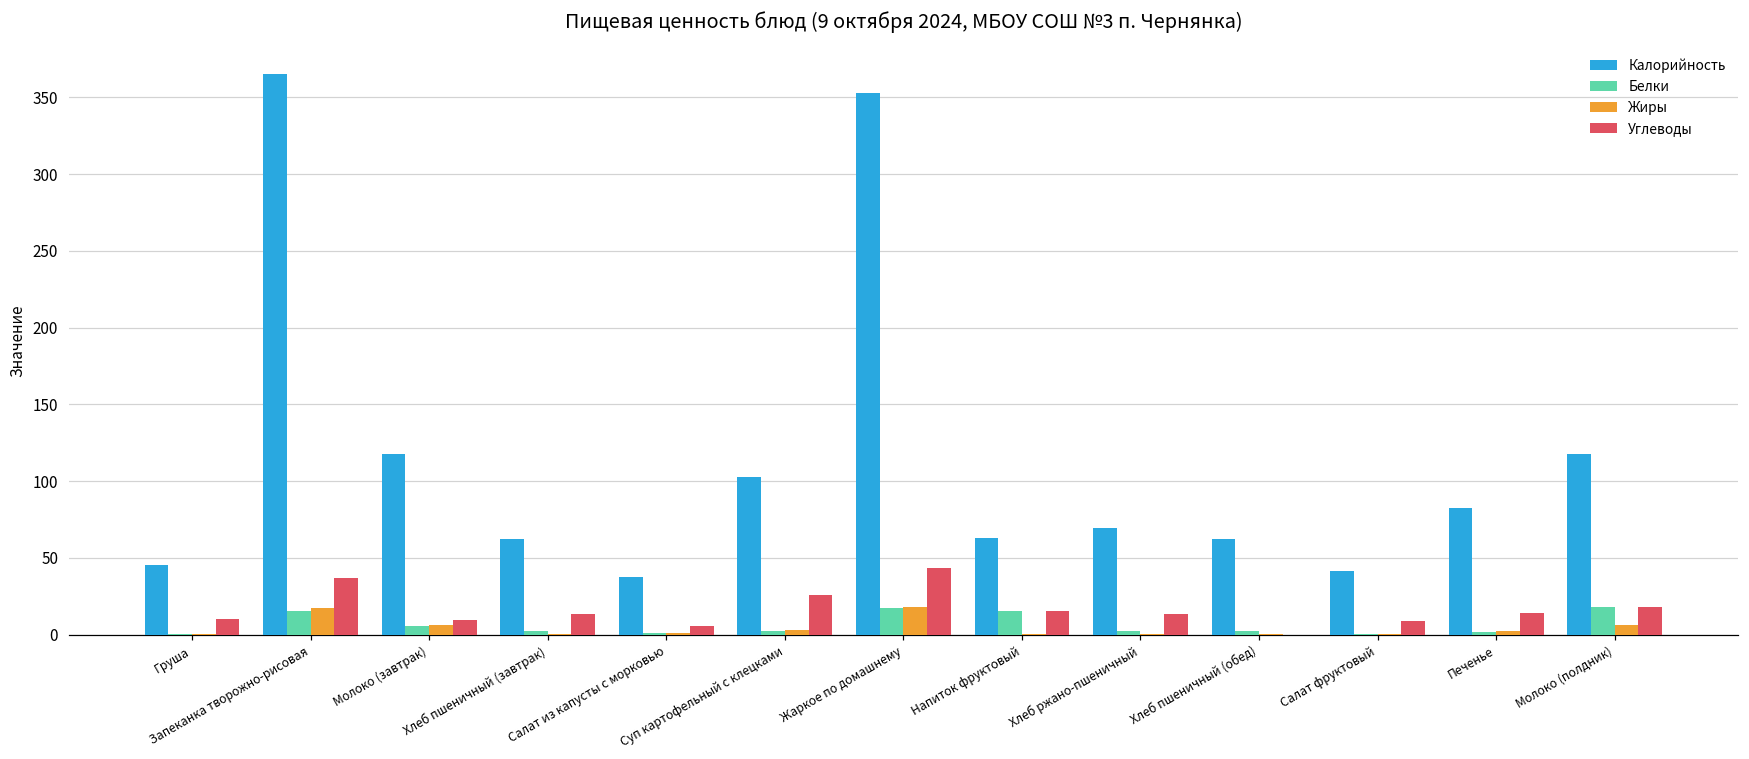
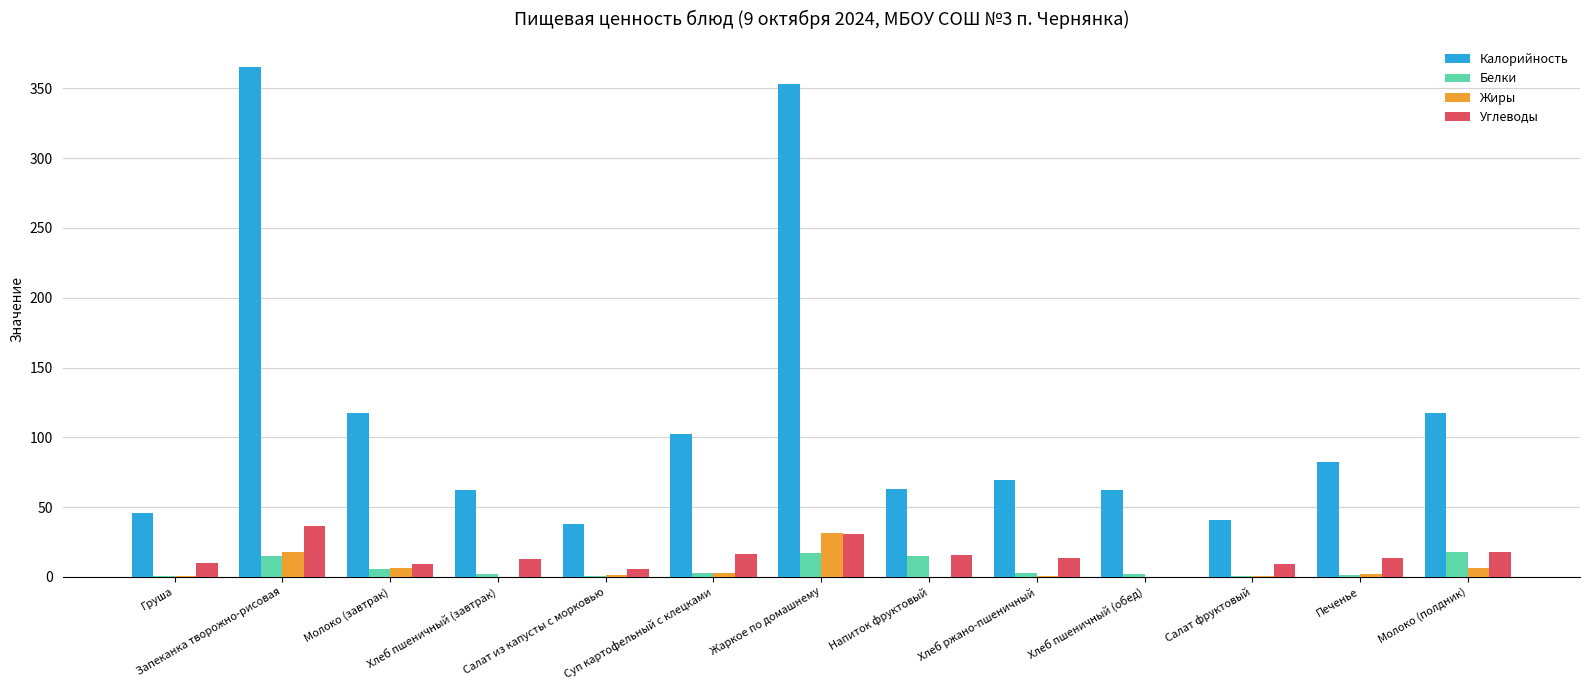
Углеводы, Суп картофельный с клецками: 26 -> 17
Жиры, Жаркое по домашнему: 18 -> 31
Углеводы, Жаркое по домашнему: 43 -> 31
